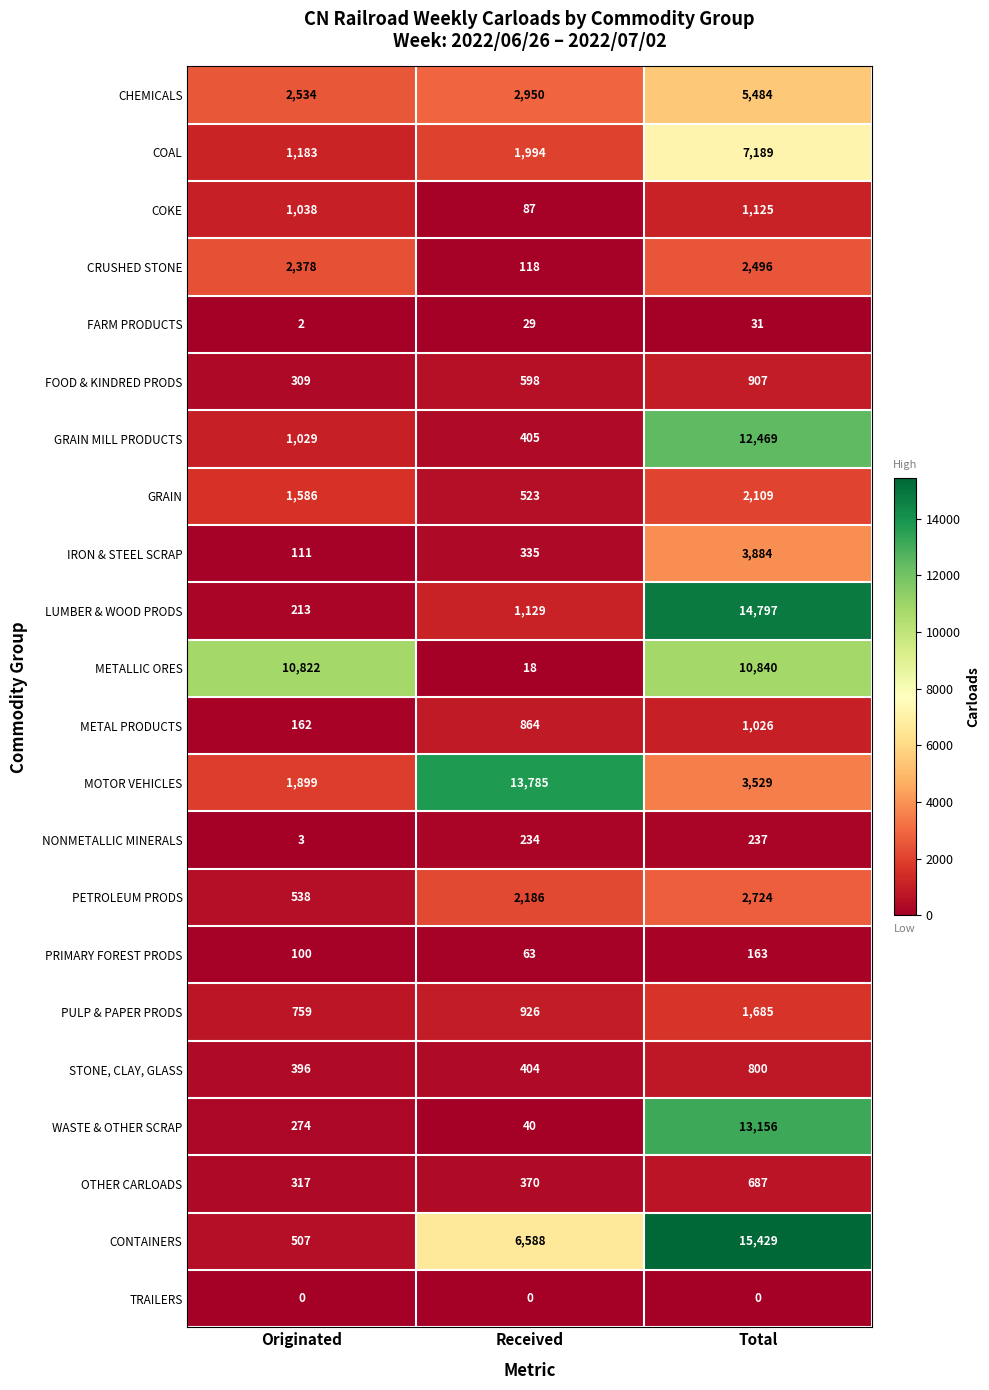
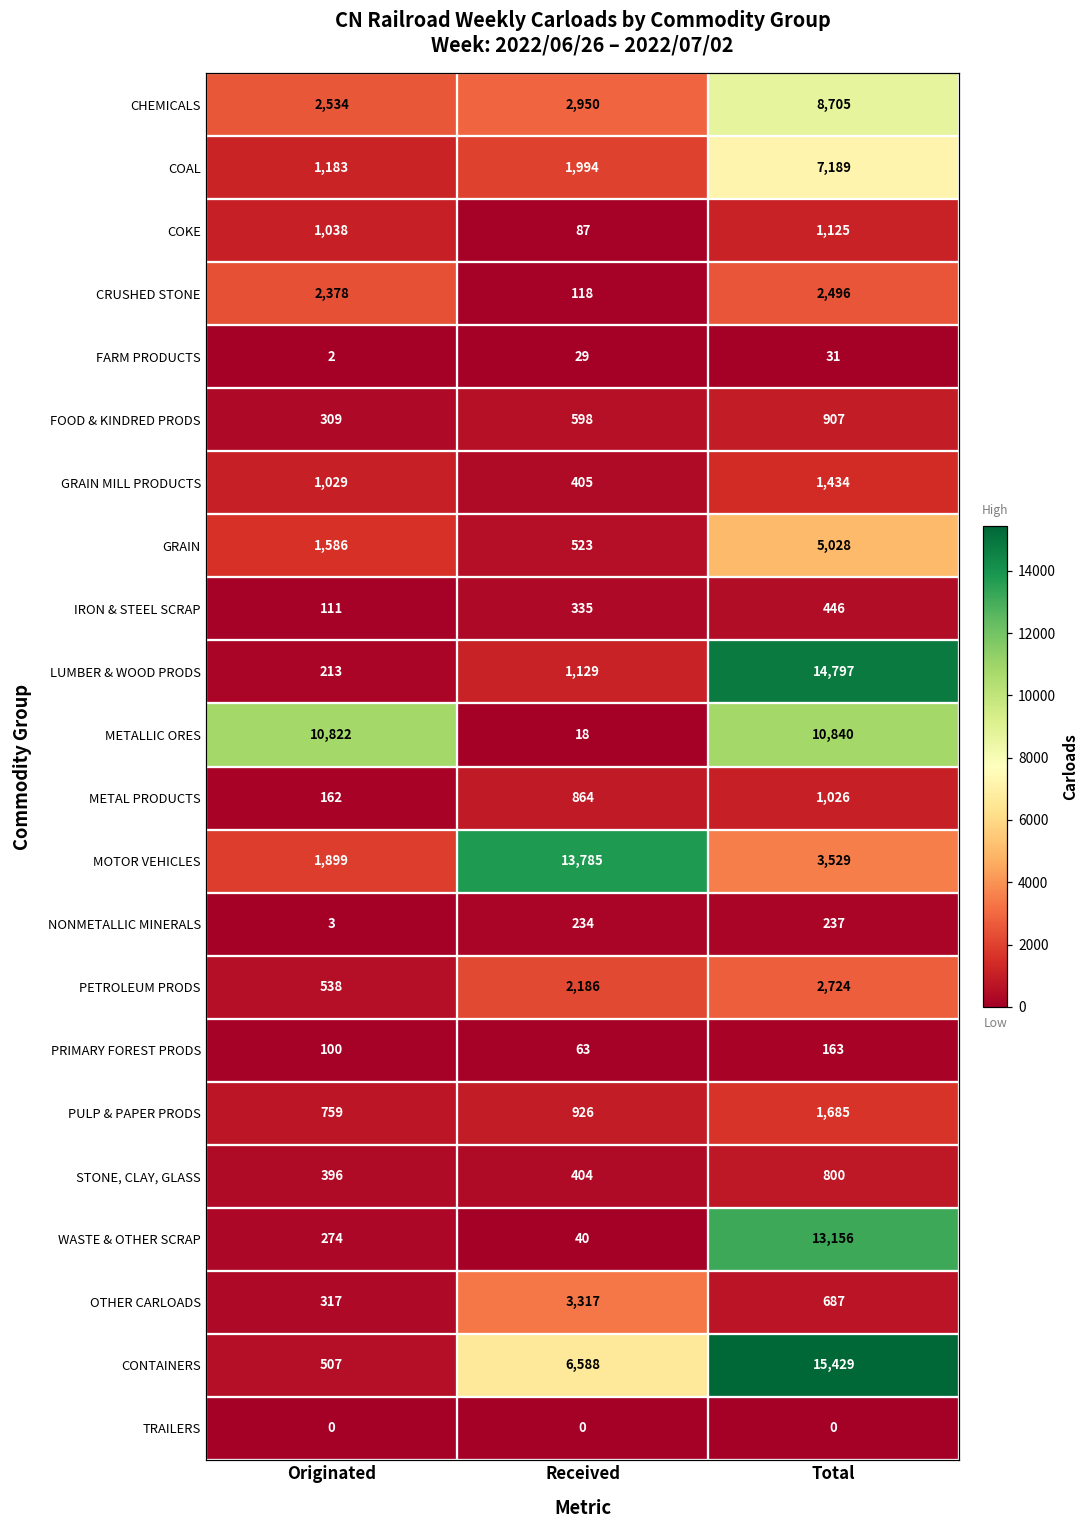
CHEMICALS, Total: 5,484 -> 8,705
GRAIN MILL PRODUCTS, Total: 12,469 -> 1,434
GRAIN, Total: 2,109 -> 5,028
IRON & STEEL SCRAP, Total: 3,884 -> 446
OTHER CARLOADS, Received: 370 -> 3,317
